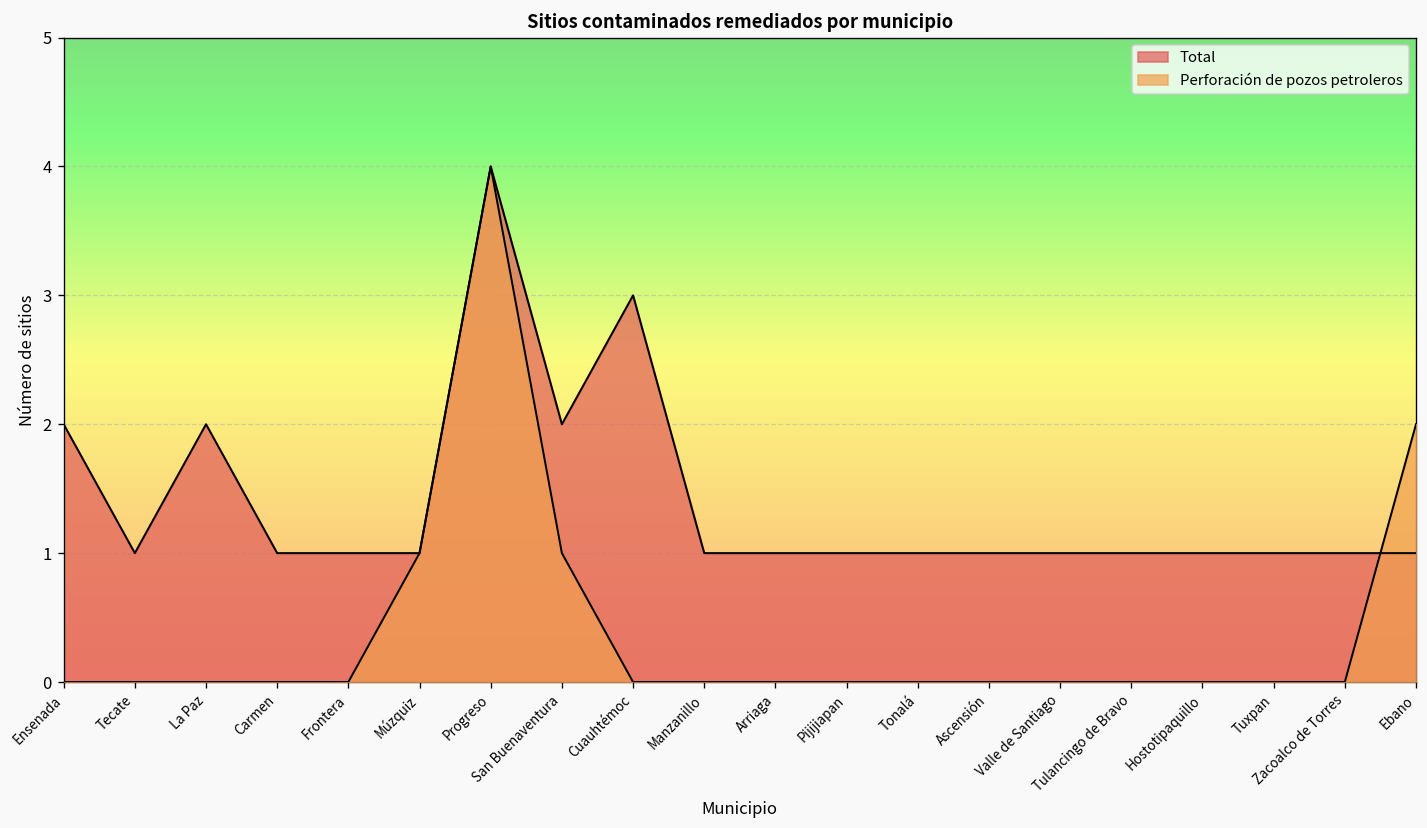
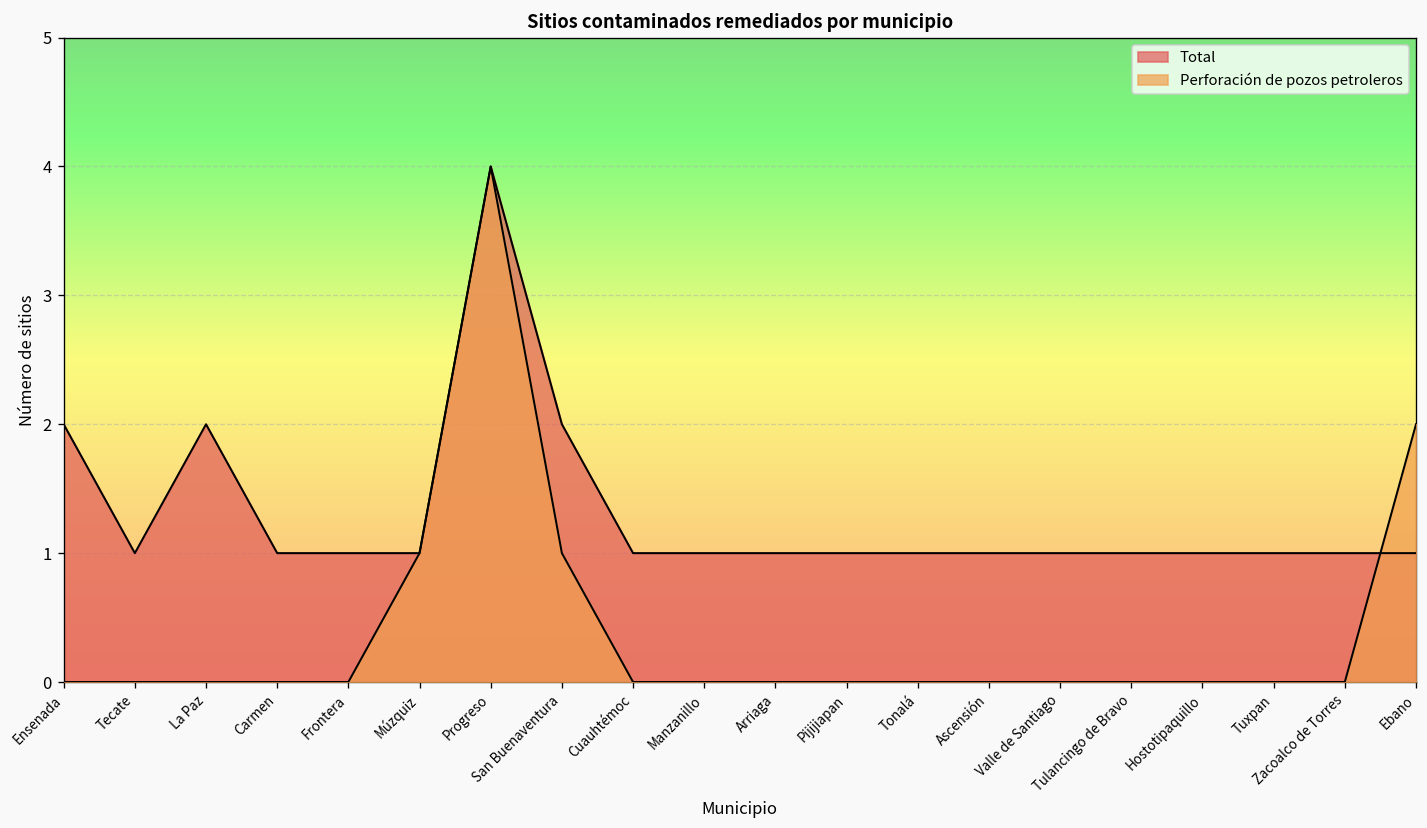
Total, Cuauhtémoc: 3 -> 1
